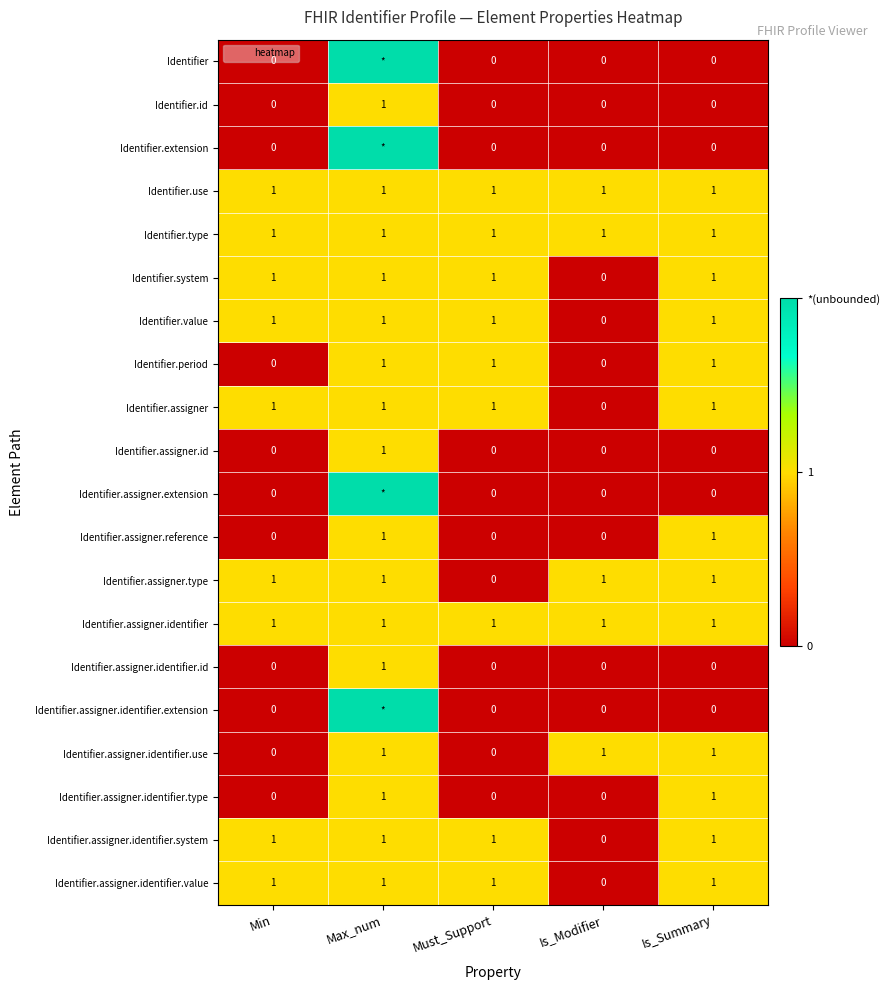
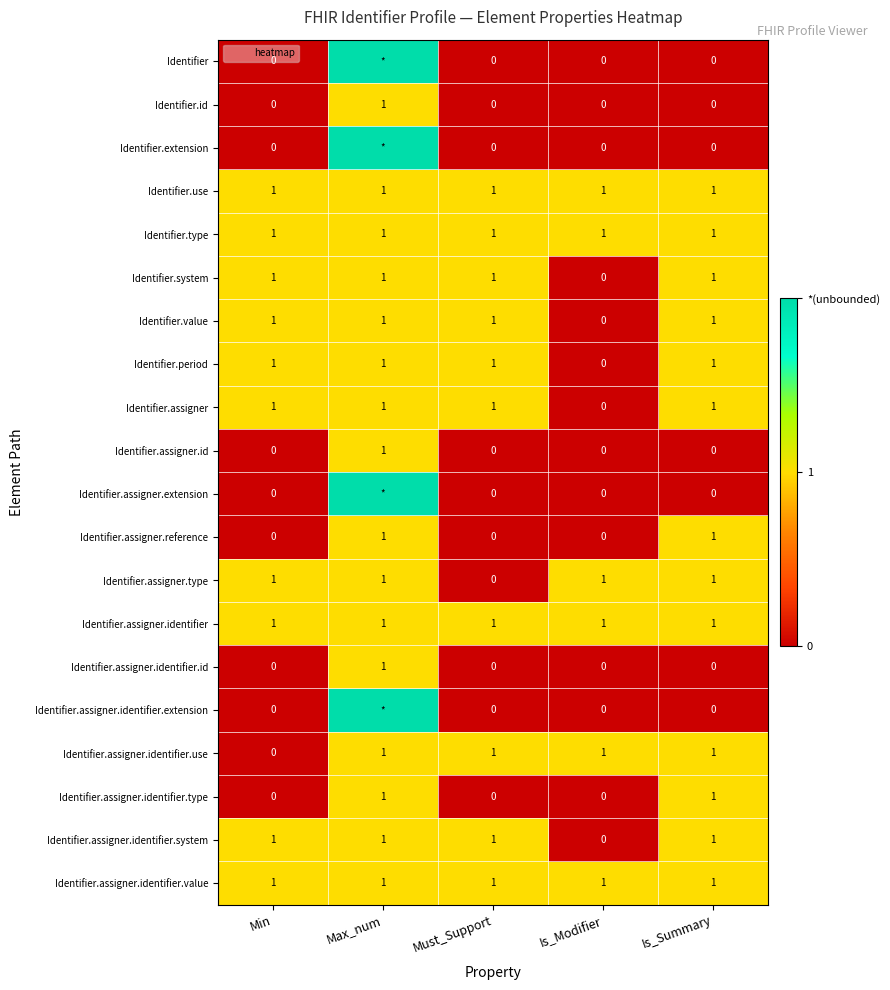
Identifier.period, Min: 0 -> 1
Identifier.assigner.identifier.use, Must_Support: 0 -> 1
Identifier.assigner.identifier.value, Is_Modifier: 0 -> 1
